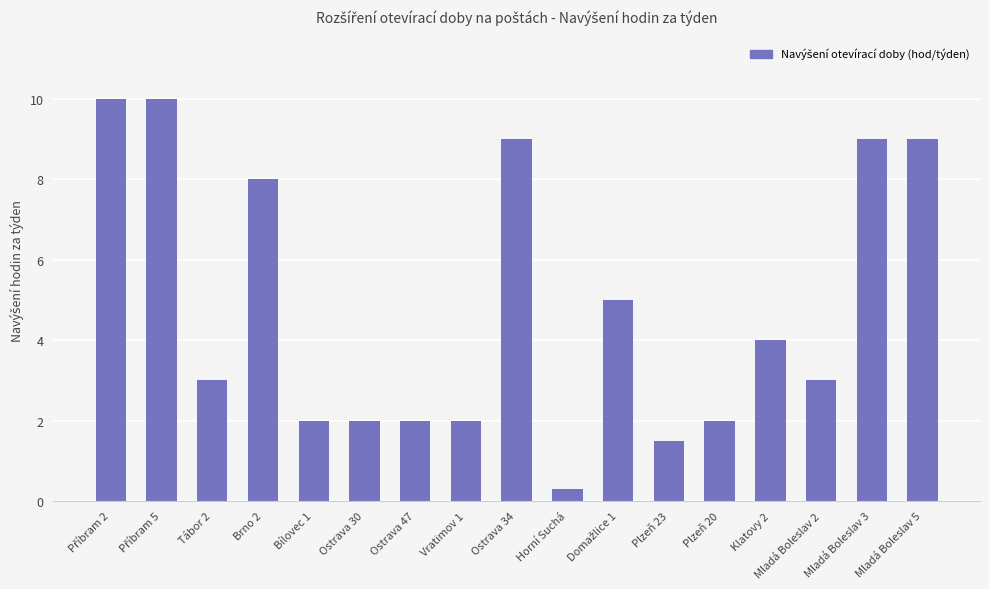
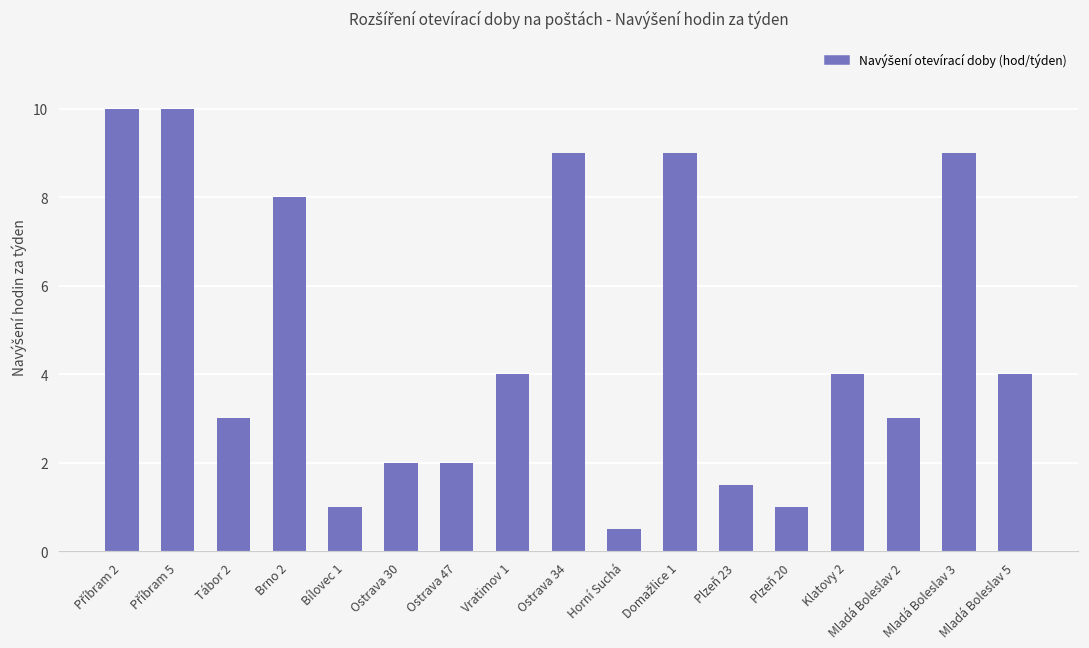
Bílovec 1: 2 -> 1
Vratimov 1: 2 -> 4
Horní Suchá: 0.3 -> 0.5
Domažlice 1: 5 -> 9
Plzeň 20: 2 -> 1
Mladá Boleslav 5: 9 -> 4
